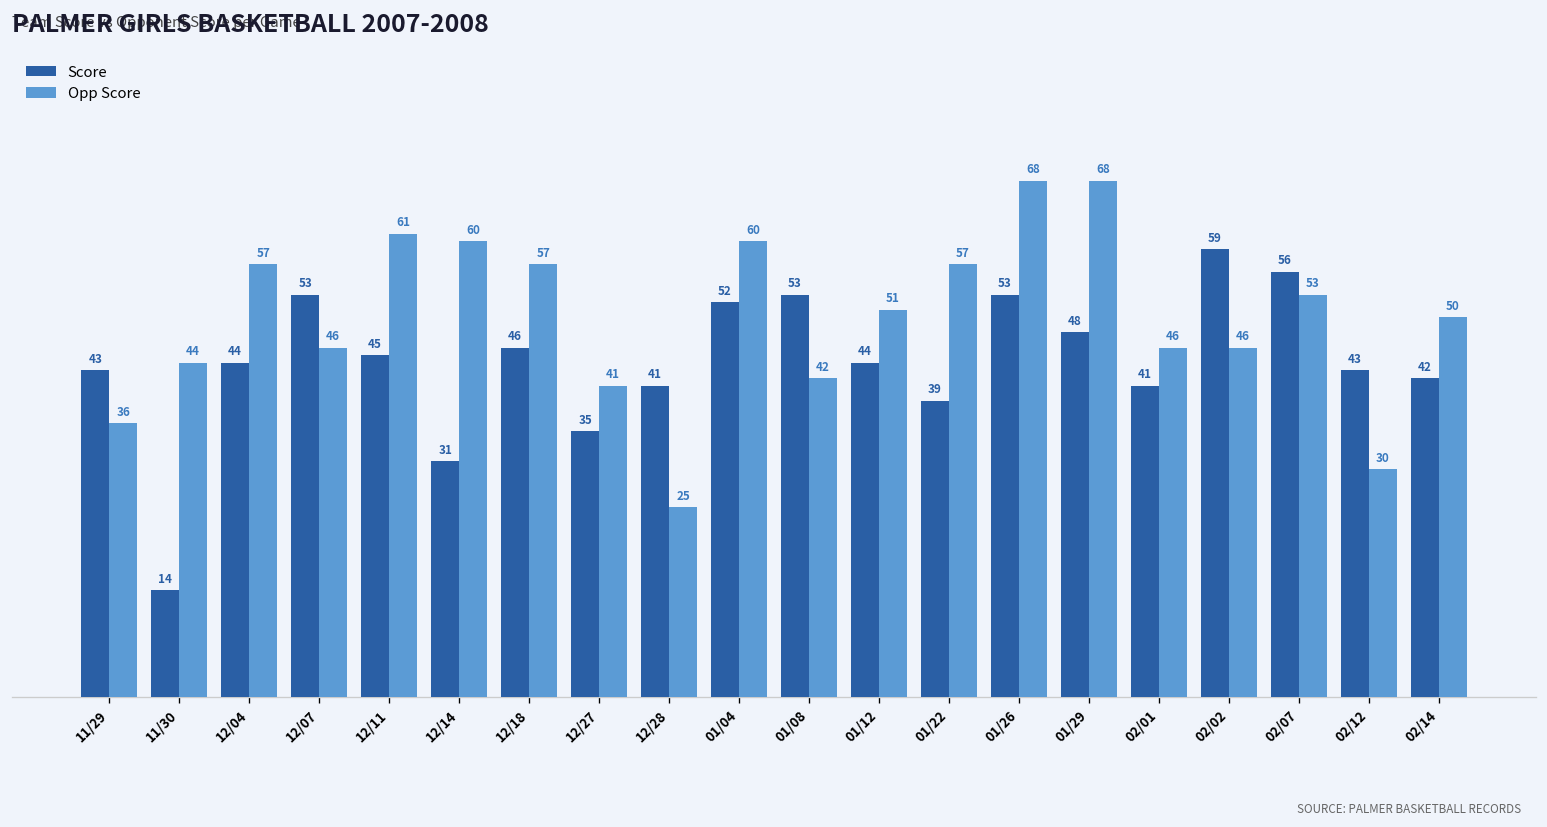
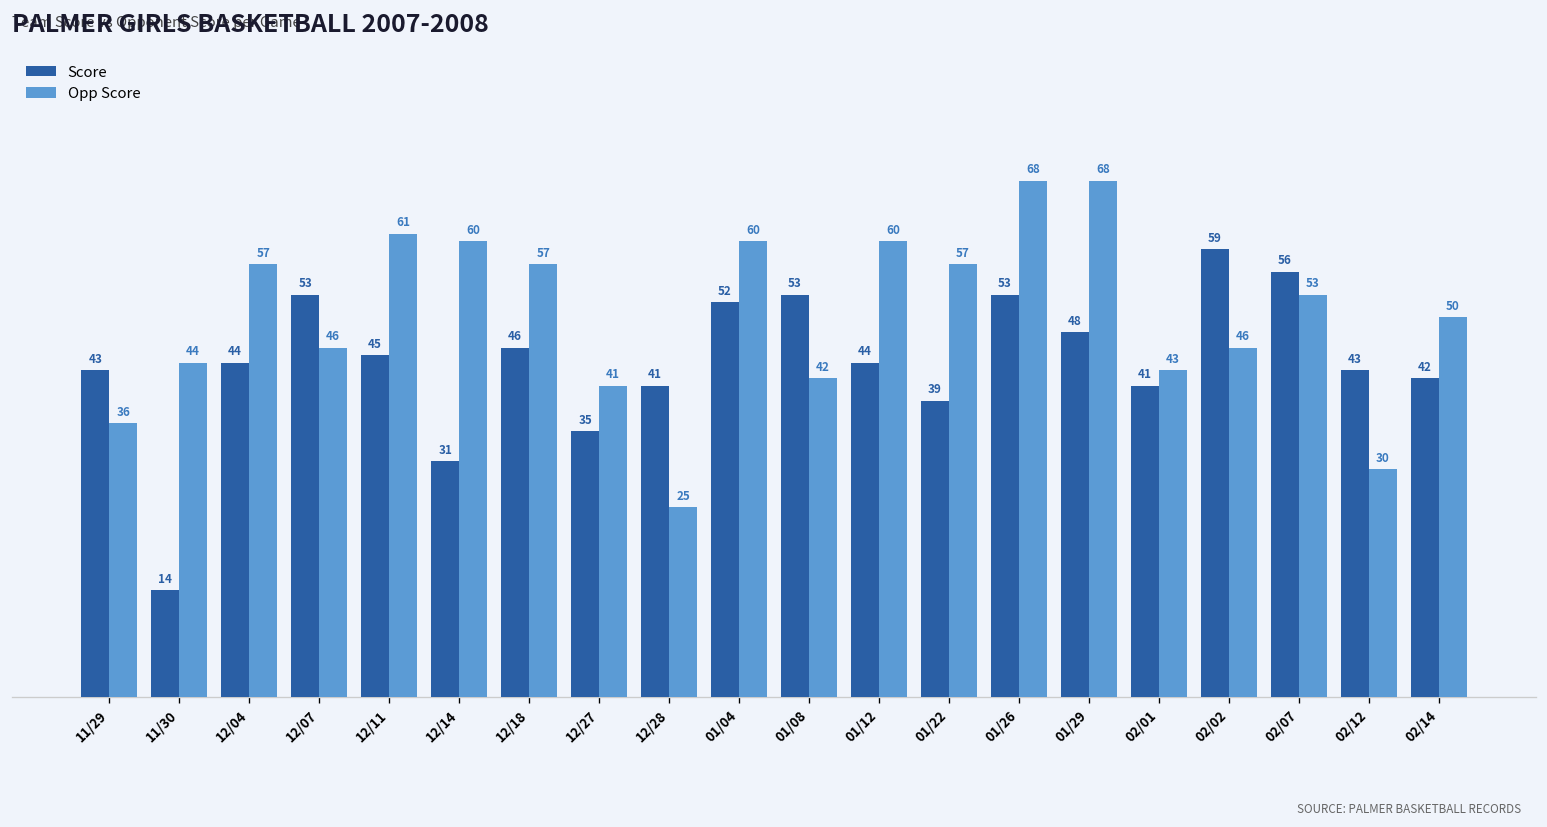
Opp Score, 01/12: 51 -> 60
Opp Score, 02/01: 46 -> 43
